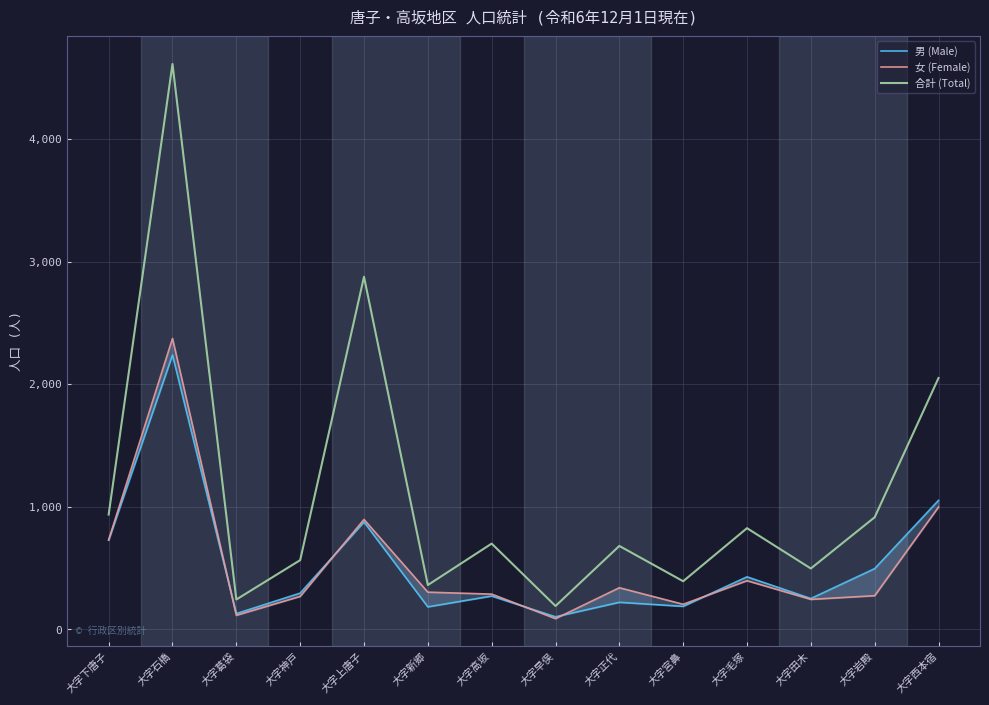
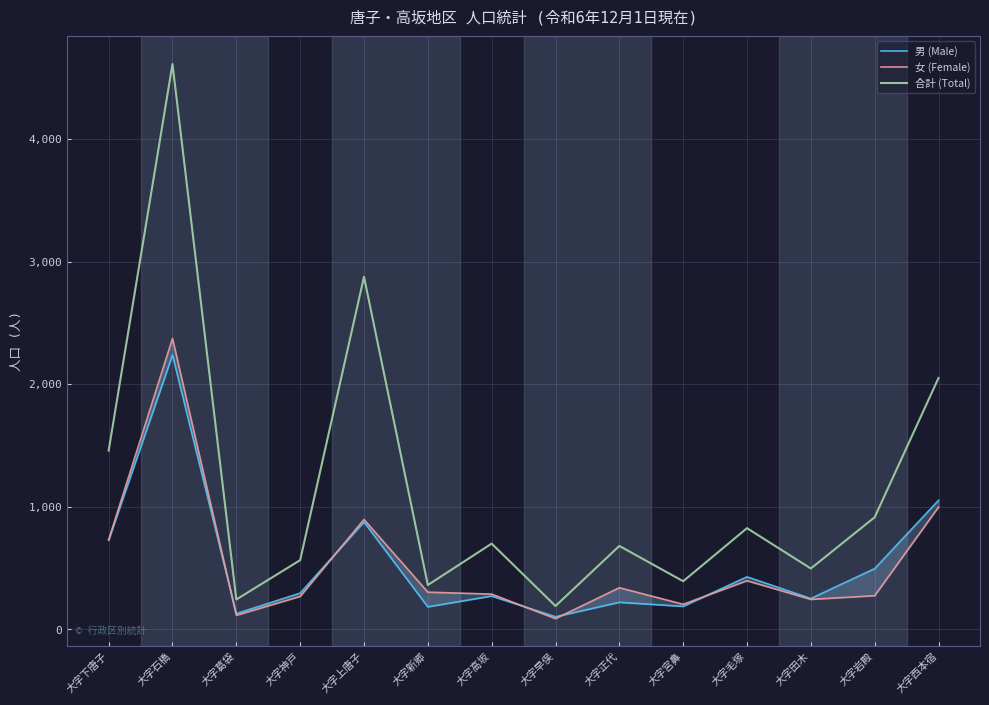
合計 (Total), 大字下唐子: 940 -> 1,460
